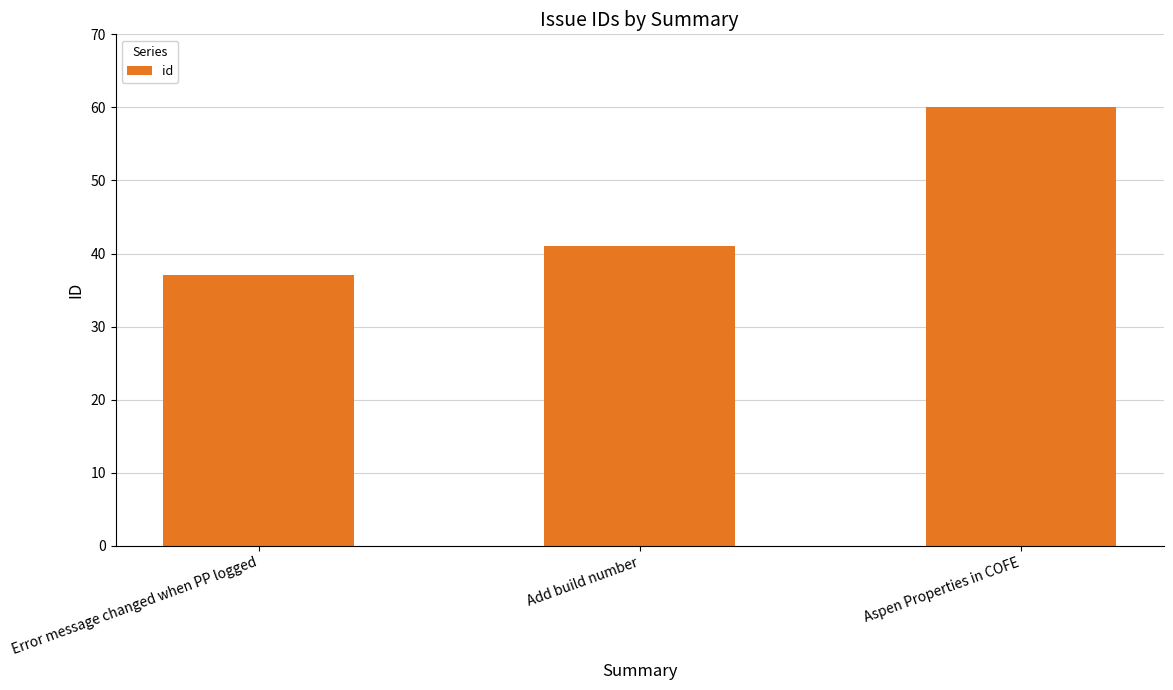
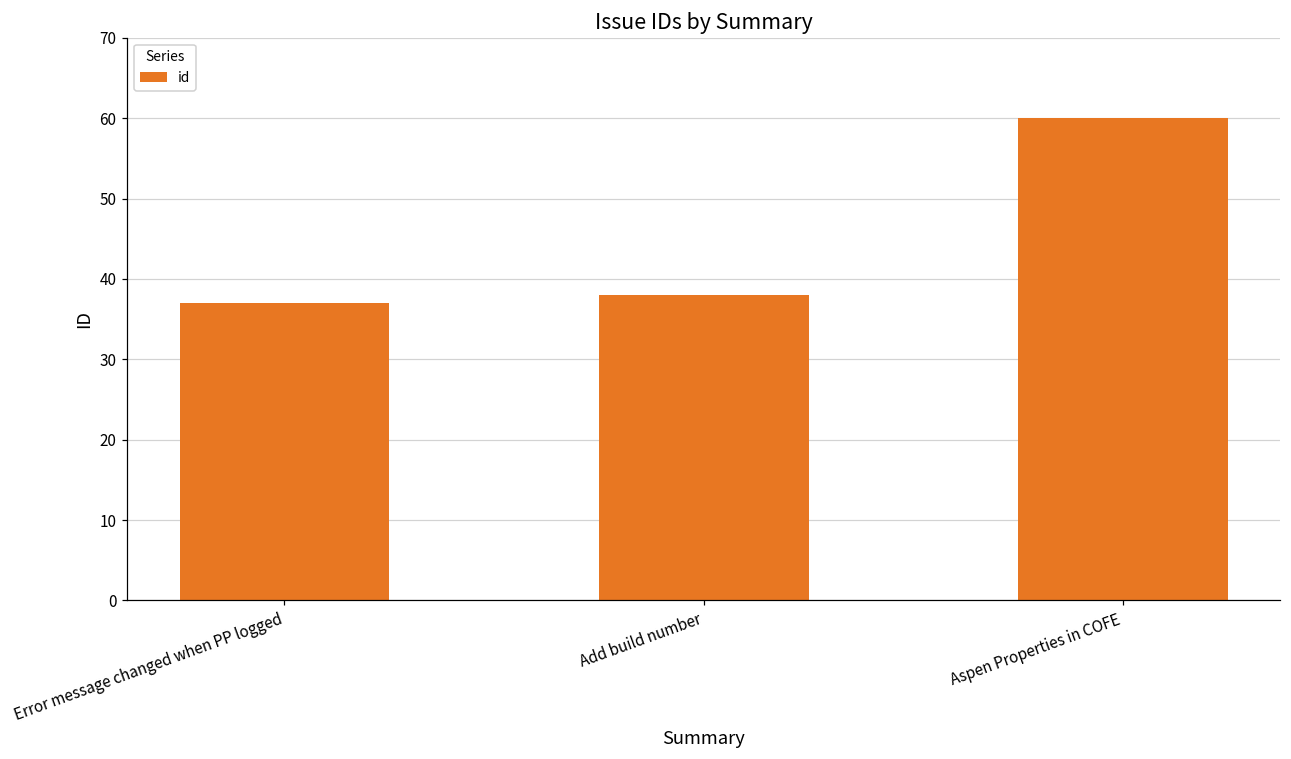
Add build number: 41 -> 38
